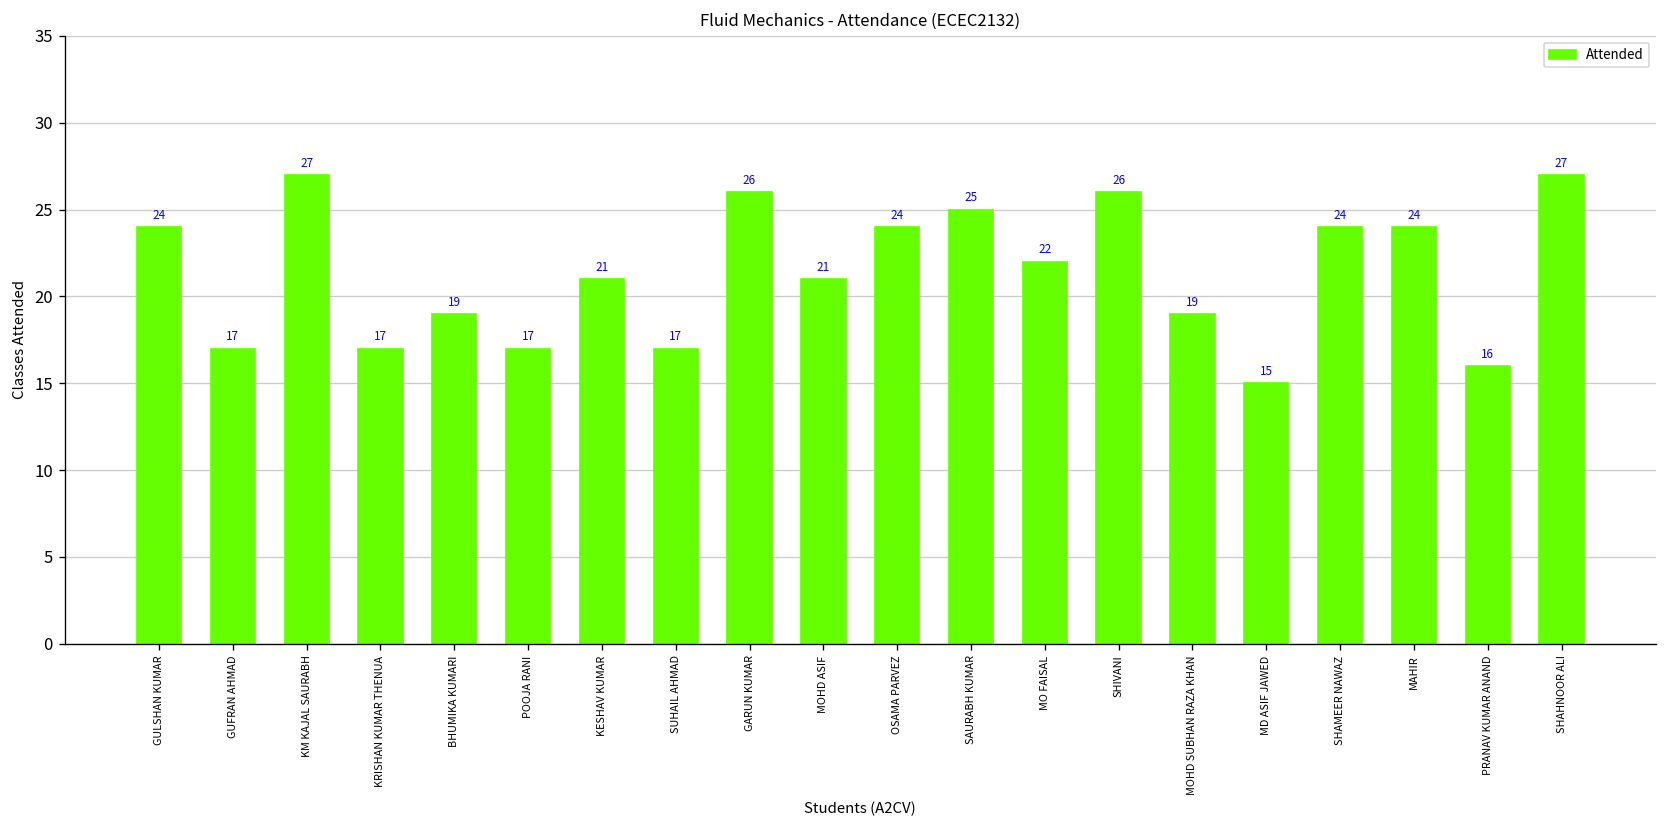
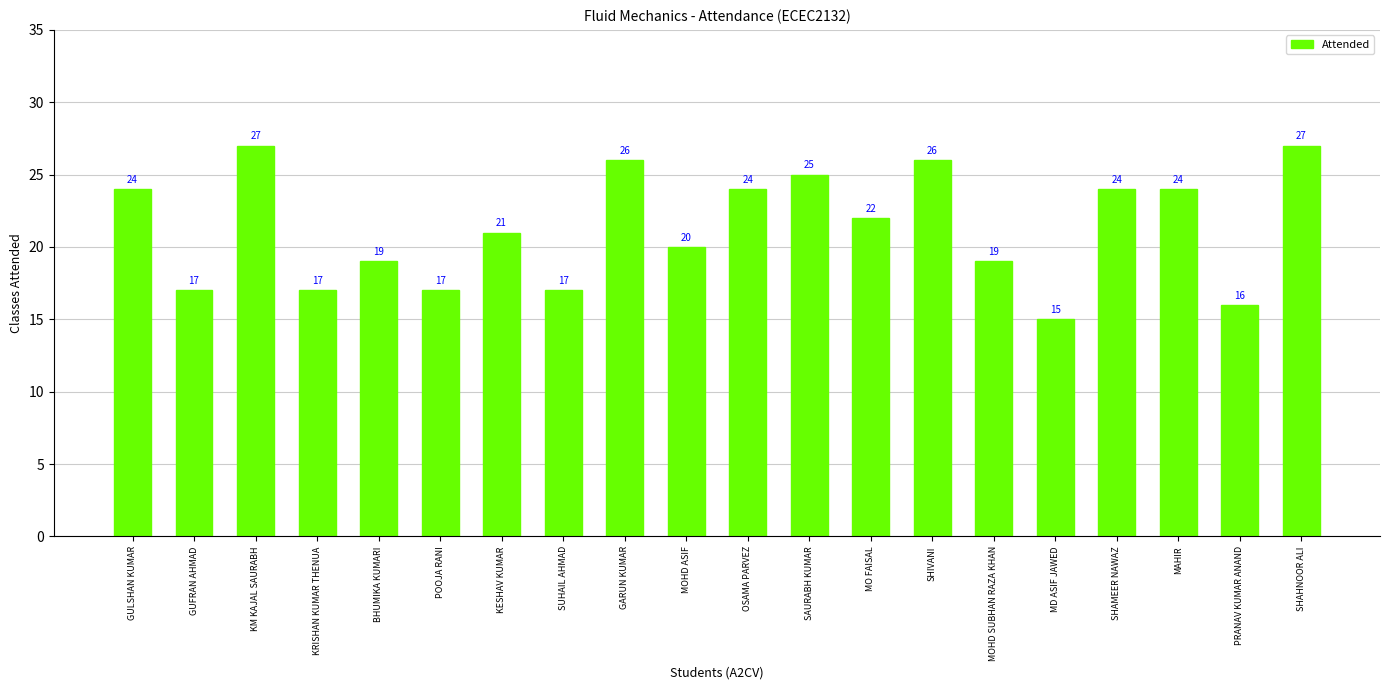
MOHD ASIF: 21 -> 20
